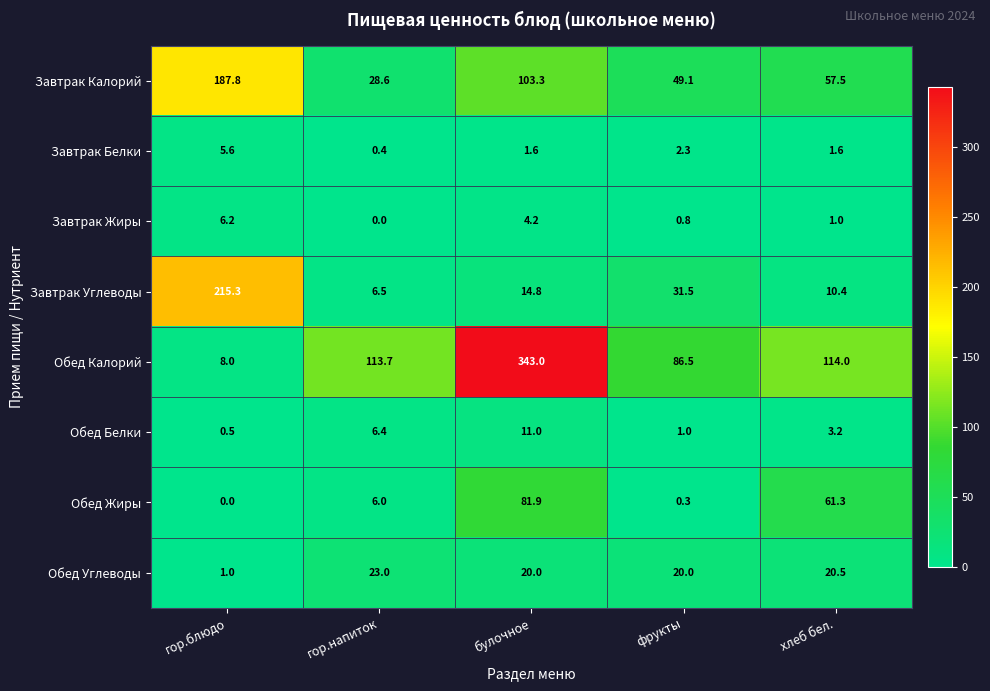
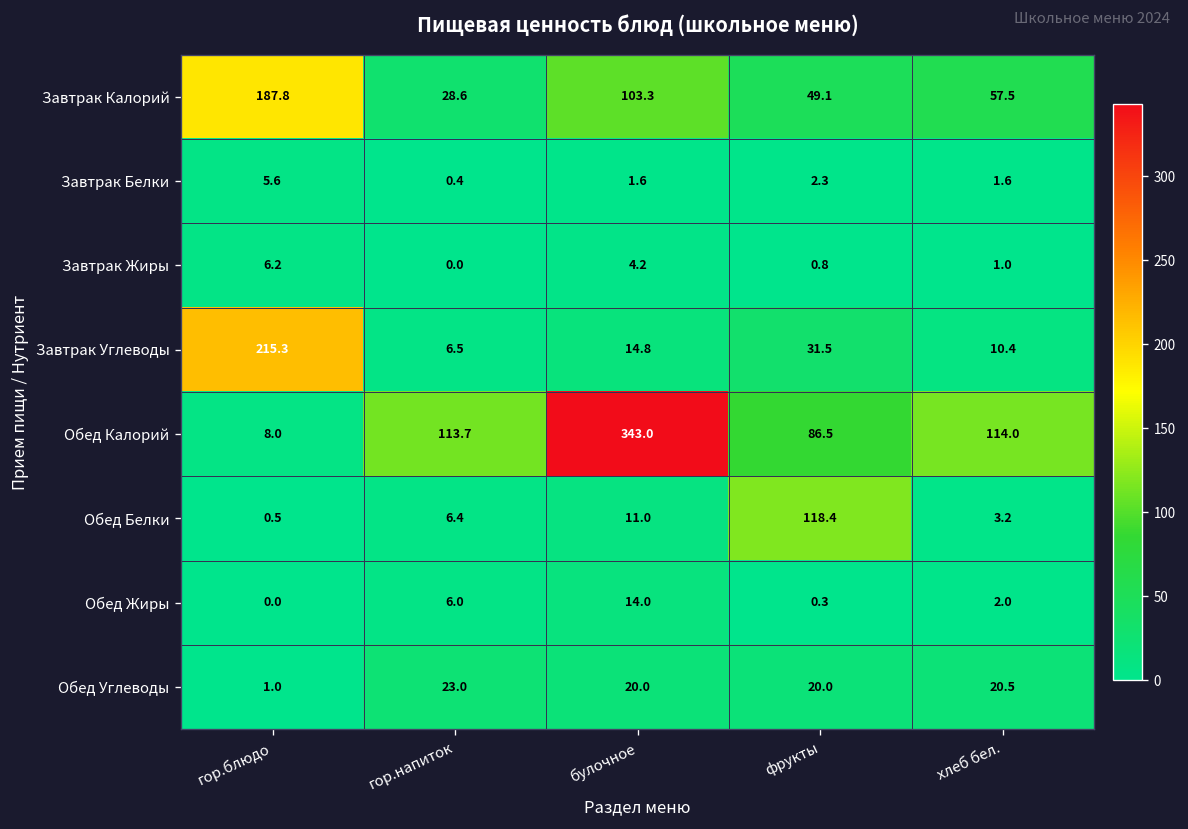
Обед Белки, фрукты: 1.0 -> 118.4
Обед Жиры, булочное: 81.9 -> 14.0
Обед Жиры, хлеб бел.: 61.3 -> 2.0
